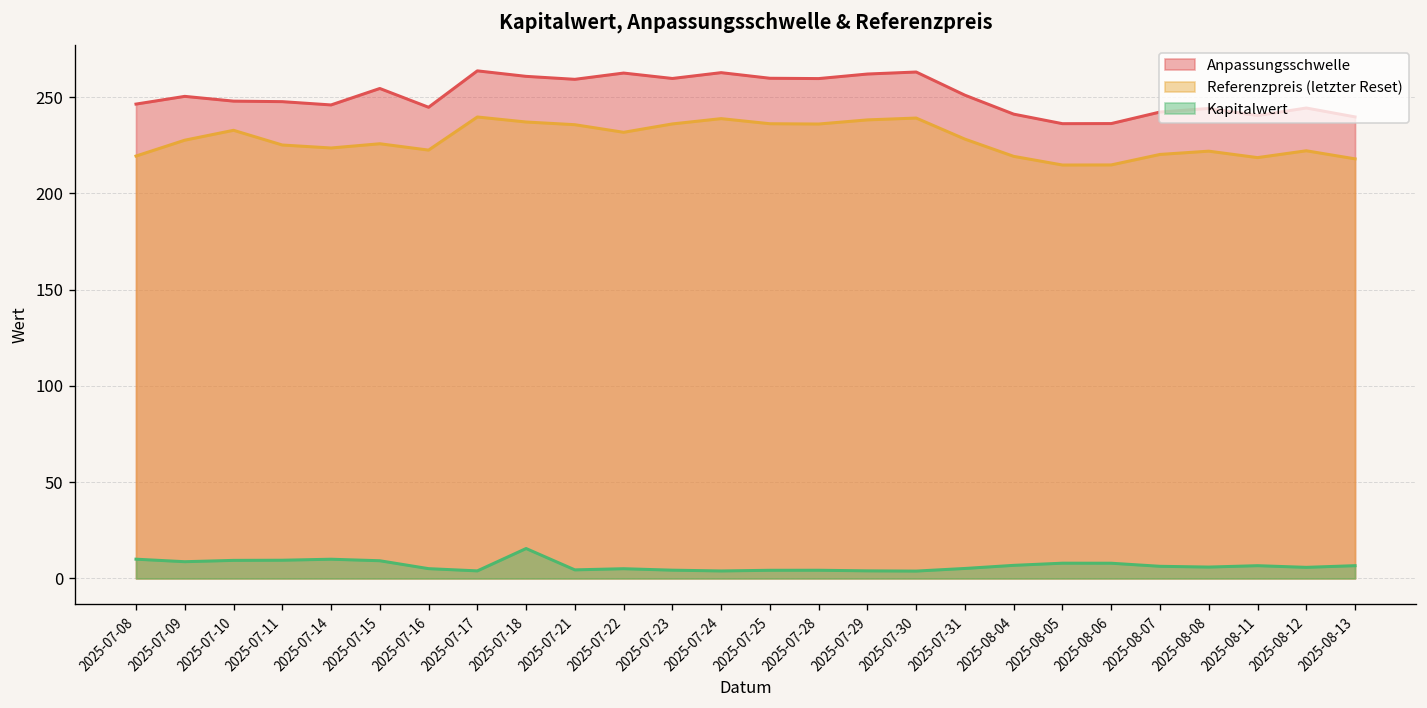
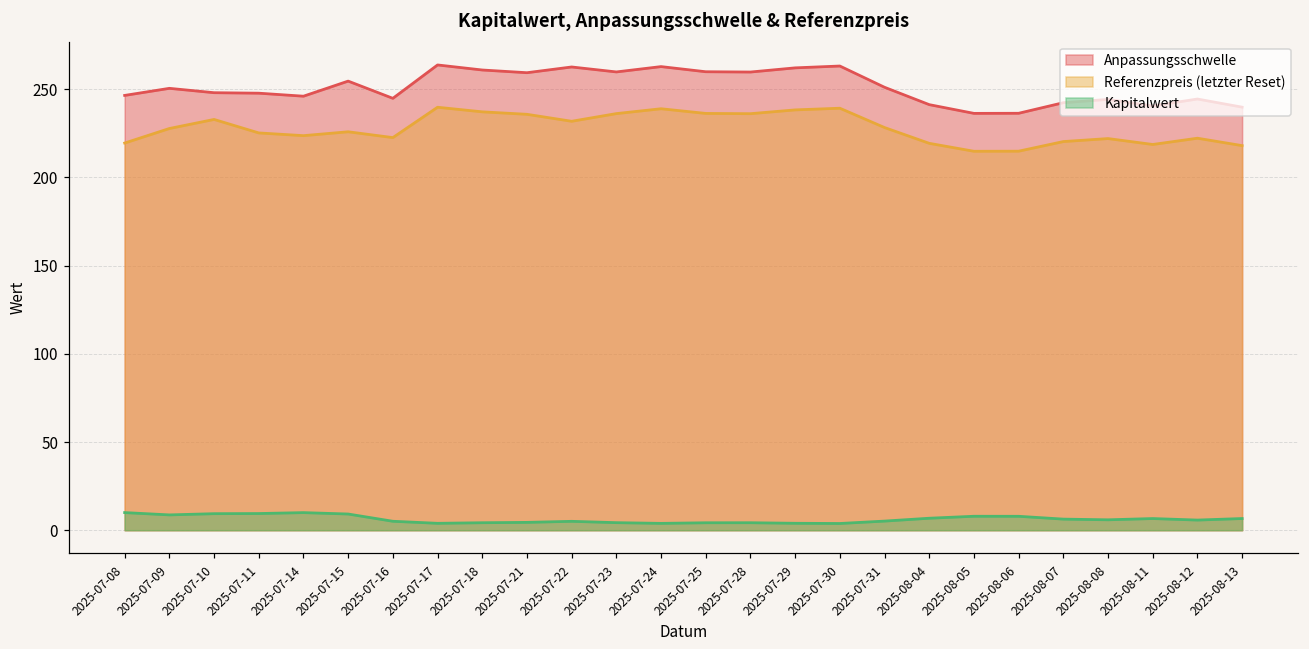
Kapitalwert, 2025-07-18: 16 -> 4
